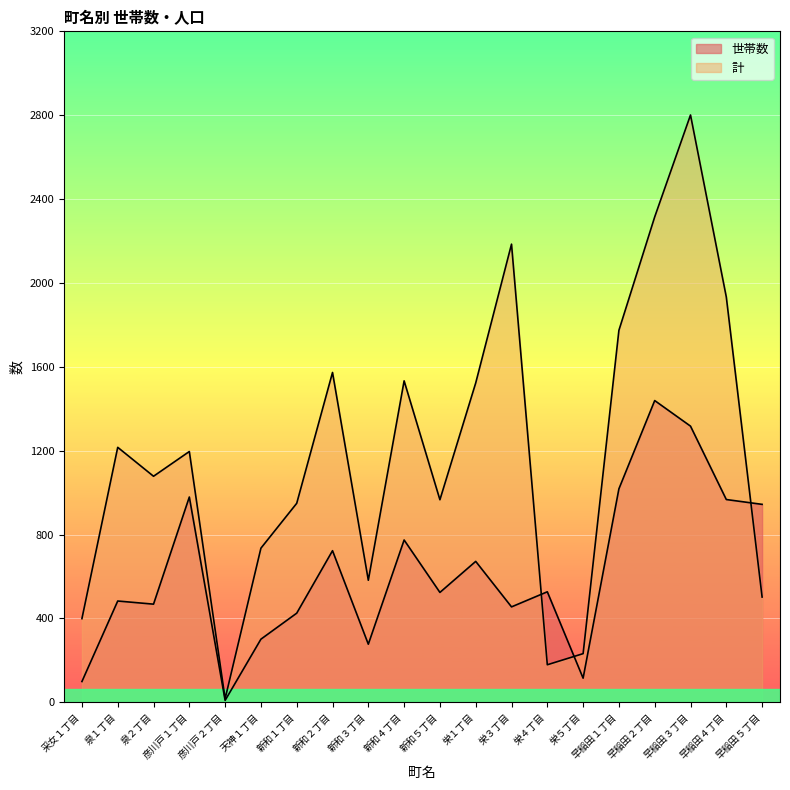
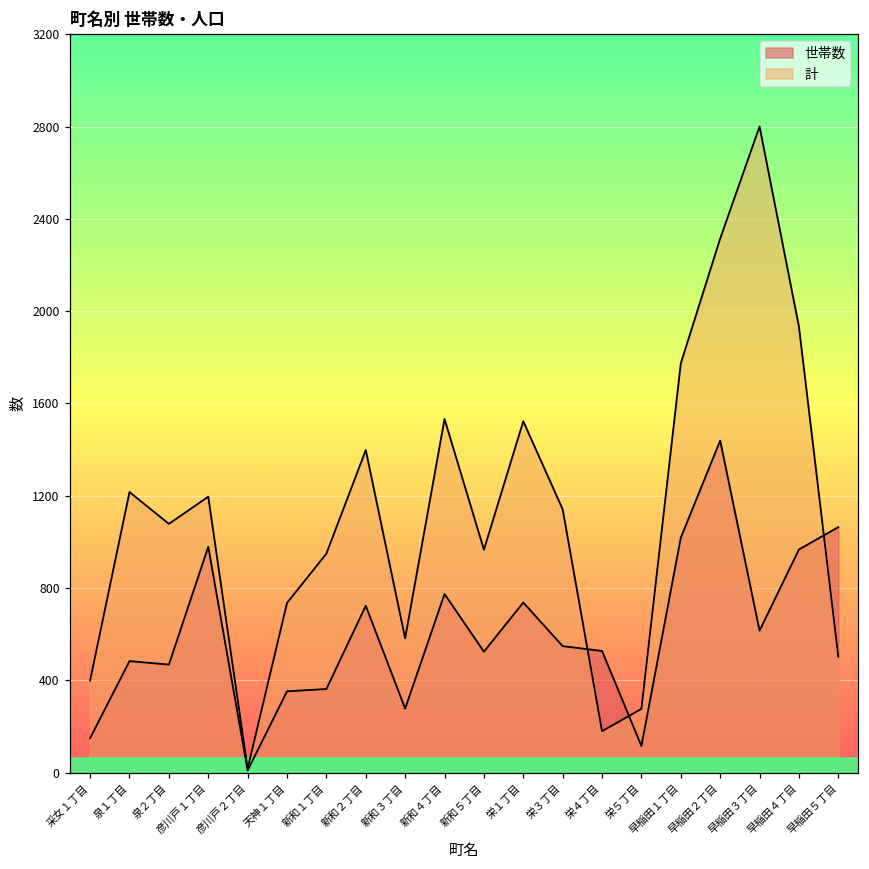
世帯数, 采女１丁目: 100 -> 150
世帯数, 天神１丁目: 300 -> 350
世帯数, 新和１丁目: 430 -> 360
計, 新和２丁目: 1570 -> 1400
世帯数, 栄１丁目: 670 -> 740
世帯数, 栄３丁目: 460 -> 550
計, 栄３丁目: 2190 -> 1140
計, 栄５丁目: 230 -> 280
世帯数, 早稲田３丁目: 1320 -> 620
世帯数, 早稲田５丁目: 940 -> 1060
